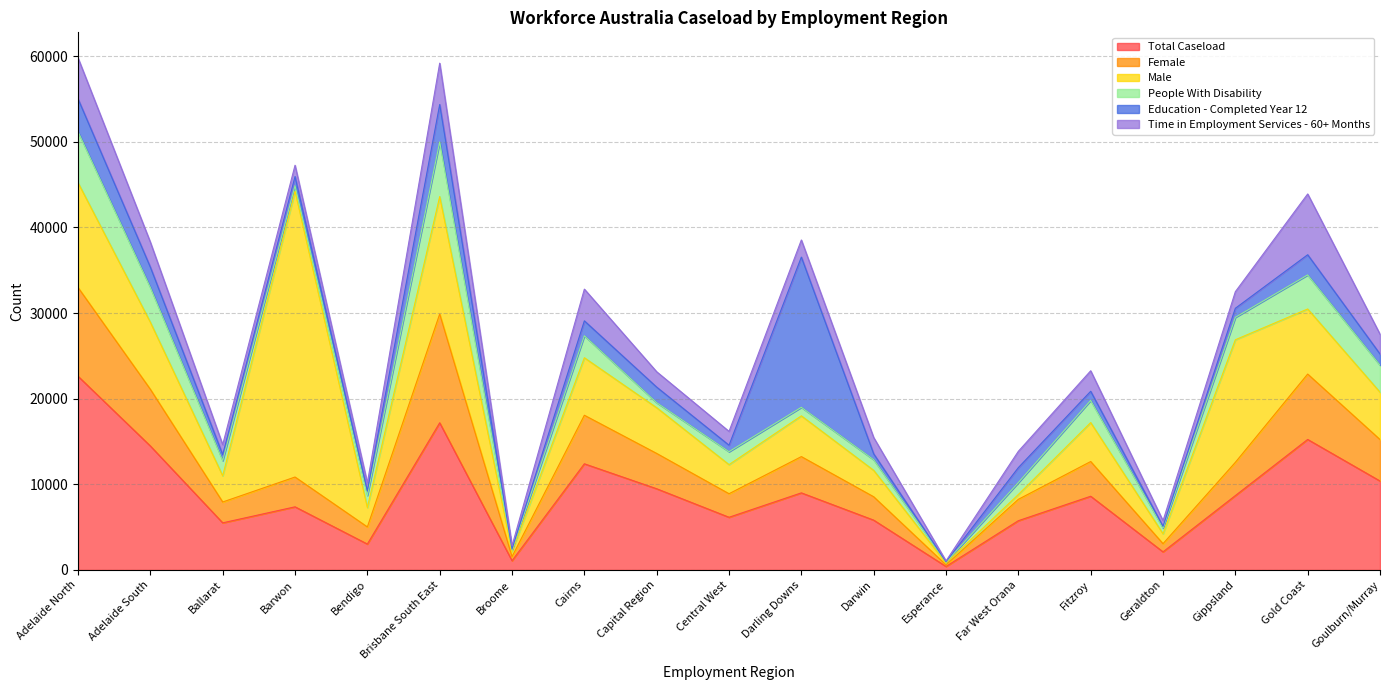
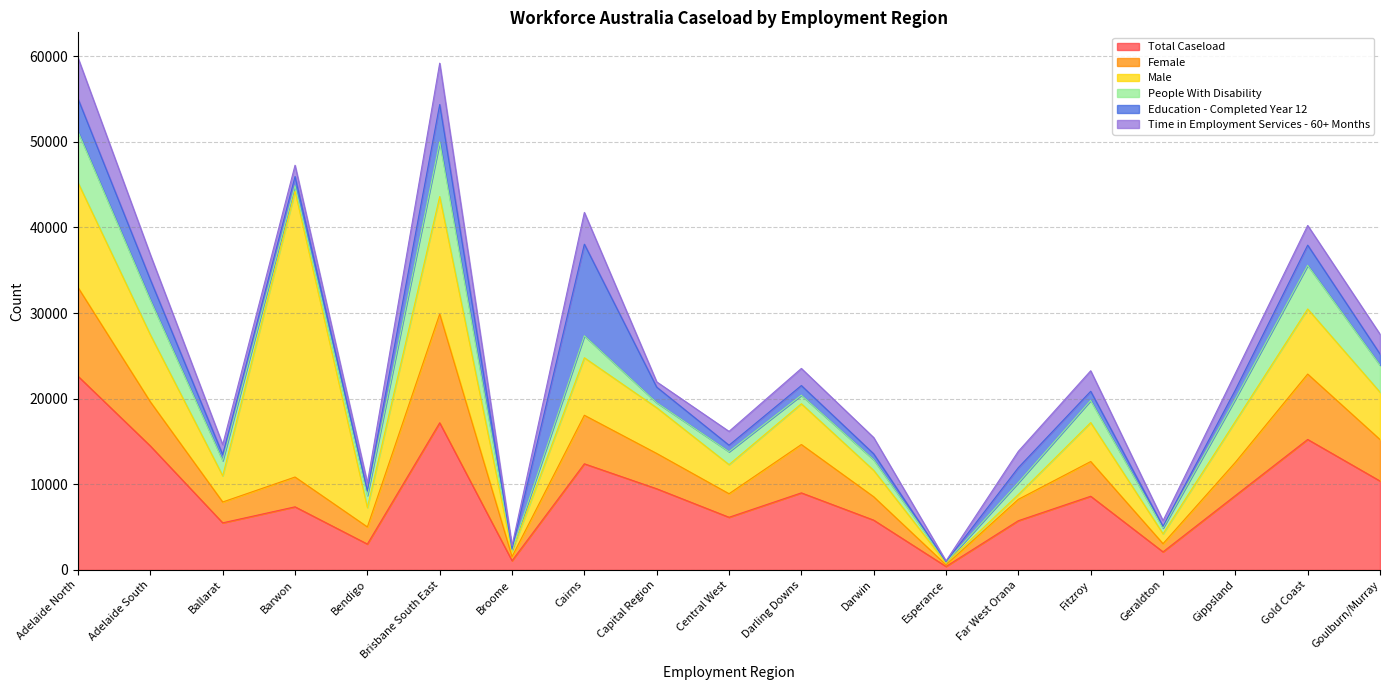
Female, Adelaide South: 7000 -> 5000
Education - Completed Year 12, Cairns: 2000 -> 11000
Time in Employment Services - 60+ Months, Capital Region: 2000 -> 1000
Female, Darling Downs: 4000 -> 6000
Education - Completed Year 12, Darling Downs: 18000 -> 1000
Male, Gippsland: 14000 -> 5000
People With Disability, Gold Coast: 4000 -> 5000
Time in Employment Services - 60+ Months, Gold Coast: 7000 -> 2000
